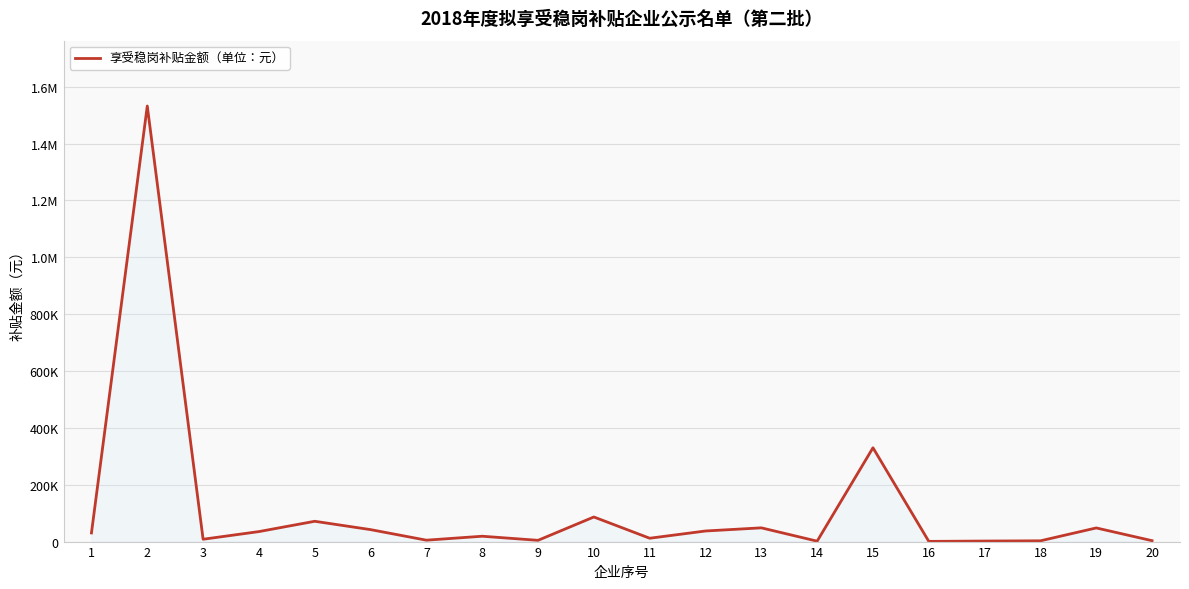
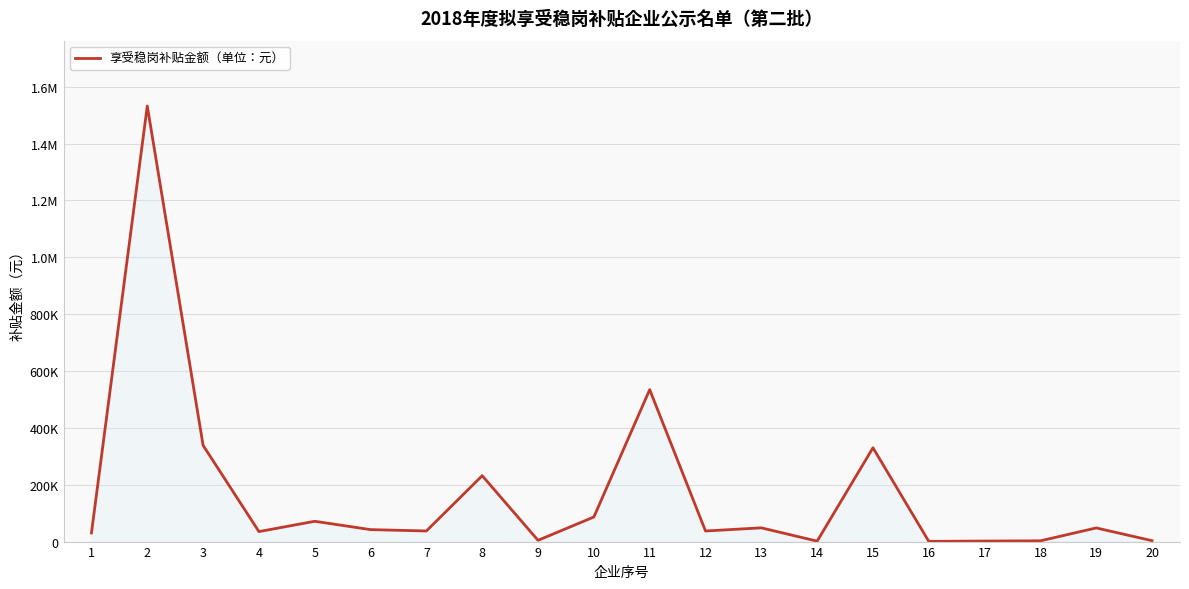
3: 10000 -> 340000
7: 0 -> 40000
8: 20000 -> 230000
11: 10000 -> 530000
